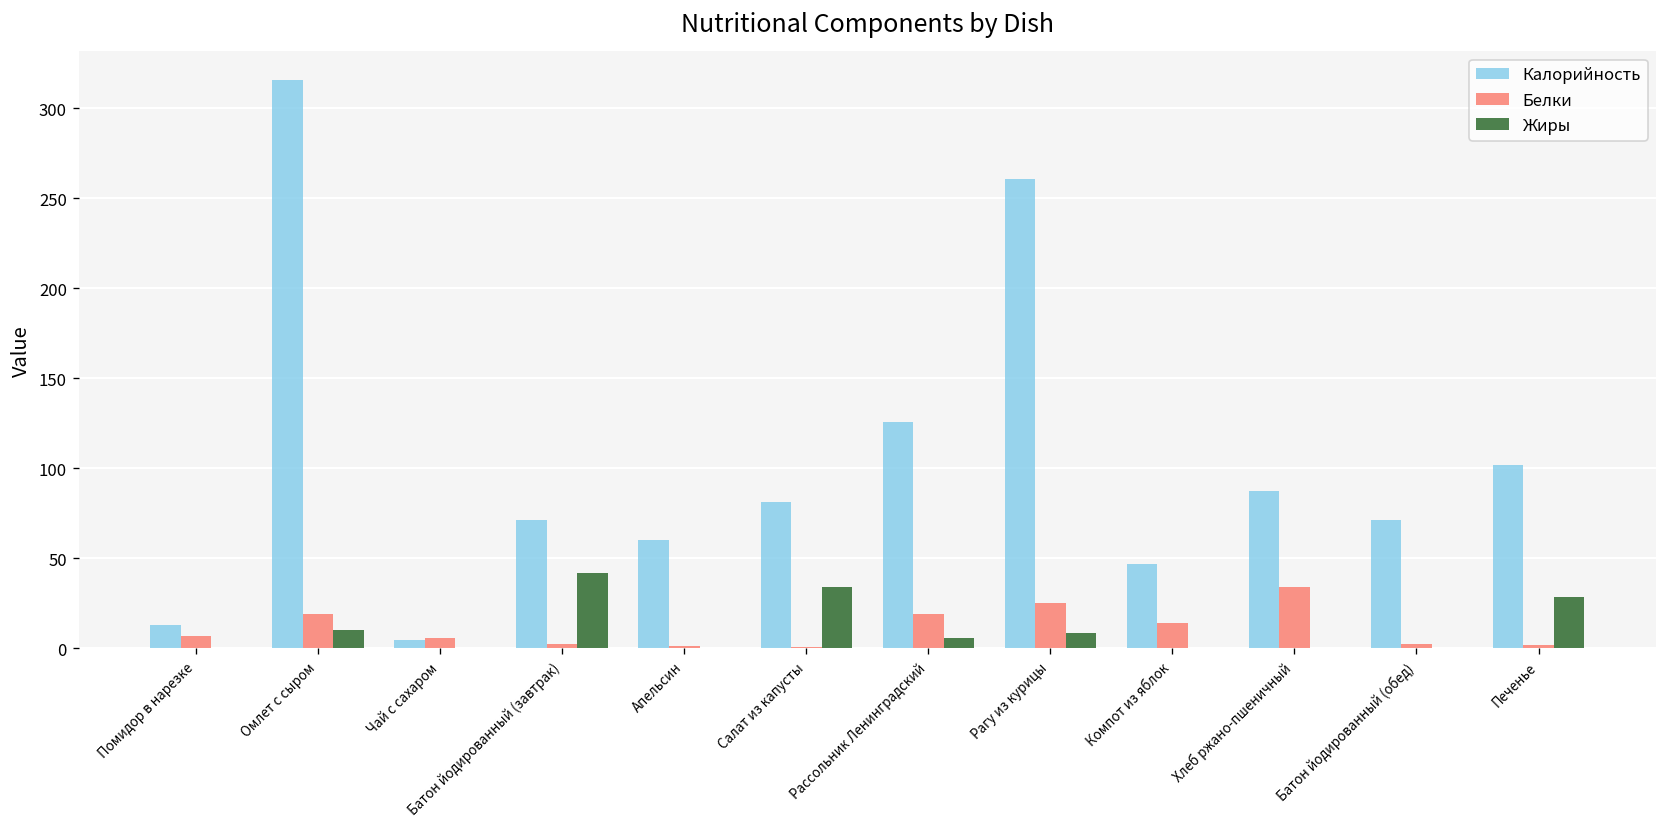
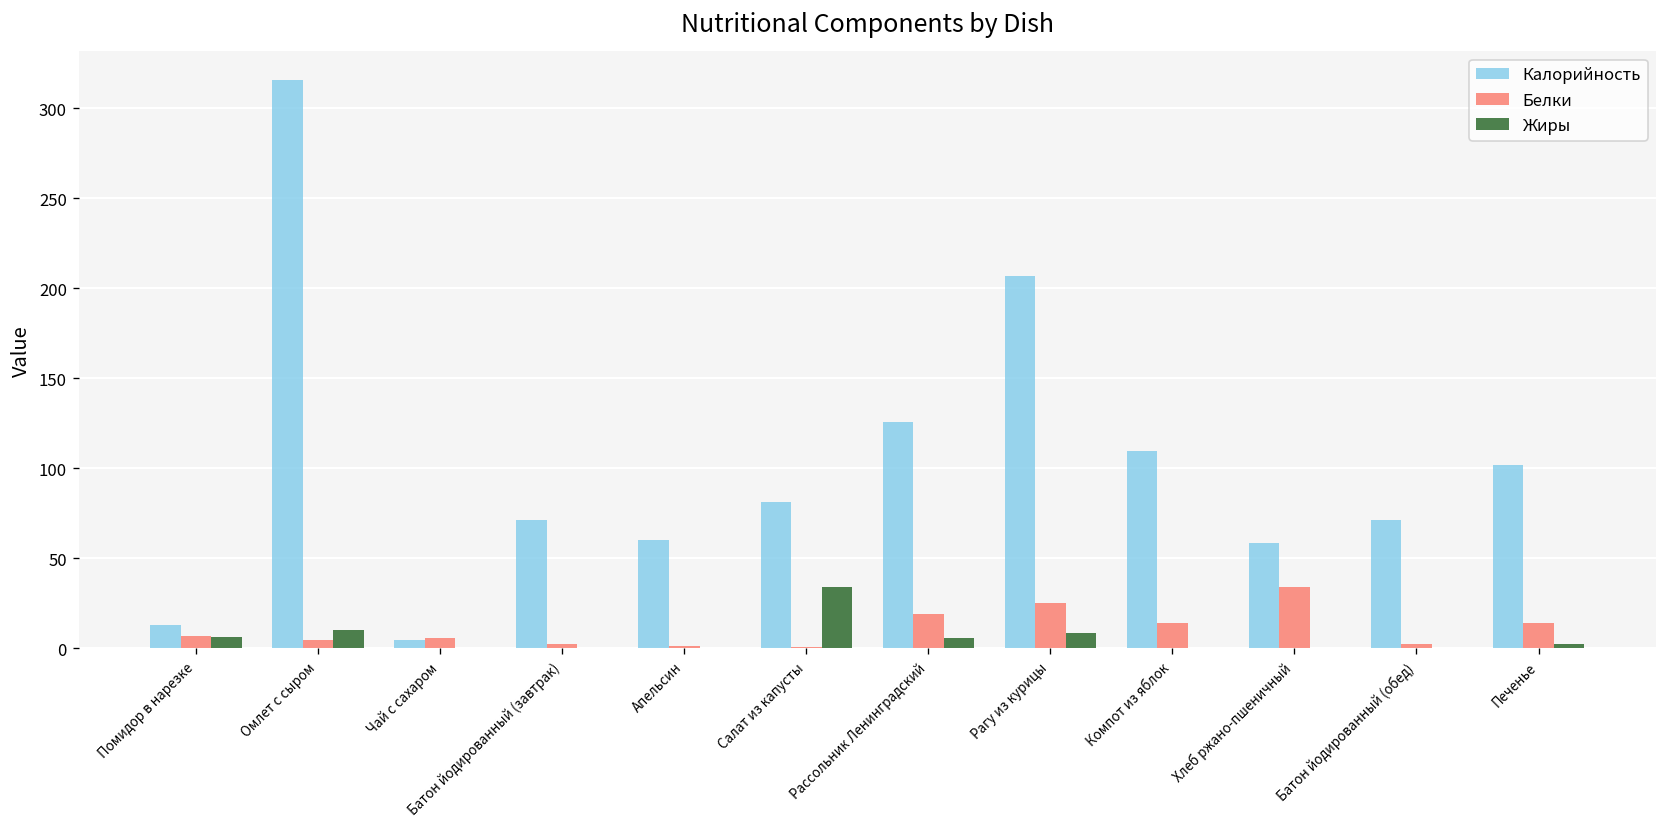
Жиры, Помидор в нарезке: 0 -> 6
Белки, Омлет с сыром: 19 -> 5
Жиры, Батон йодированный (завтрак): 42 -> 0
Калорийность, Рагу из курицы: 261 -> 207
Калорийность, Компот из яблок: 47 -> 110
Калорийность, Хлеб ржано-пшеничный: 87 -> 59
Белки, Печенье: 2 -> 14
Жиры, Печенье: 29 -> 2
